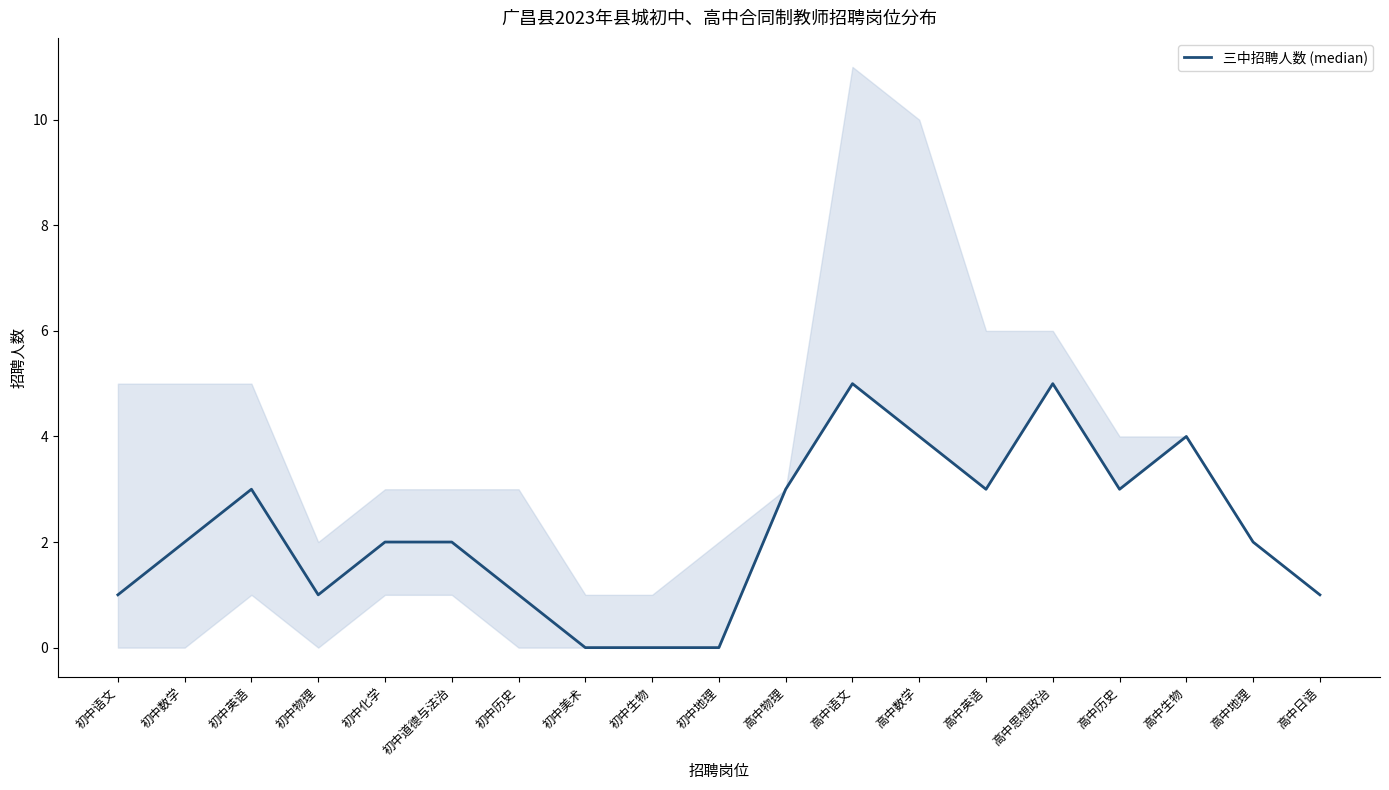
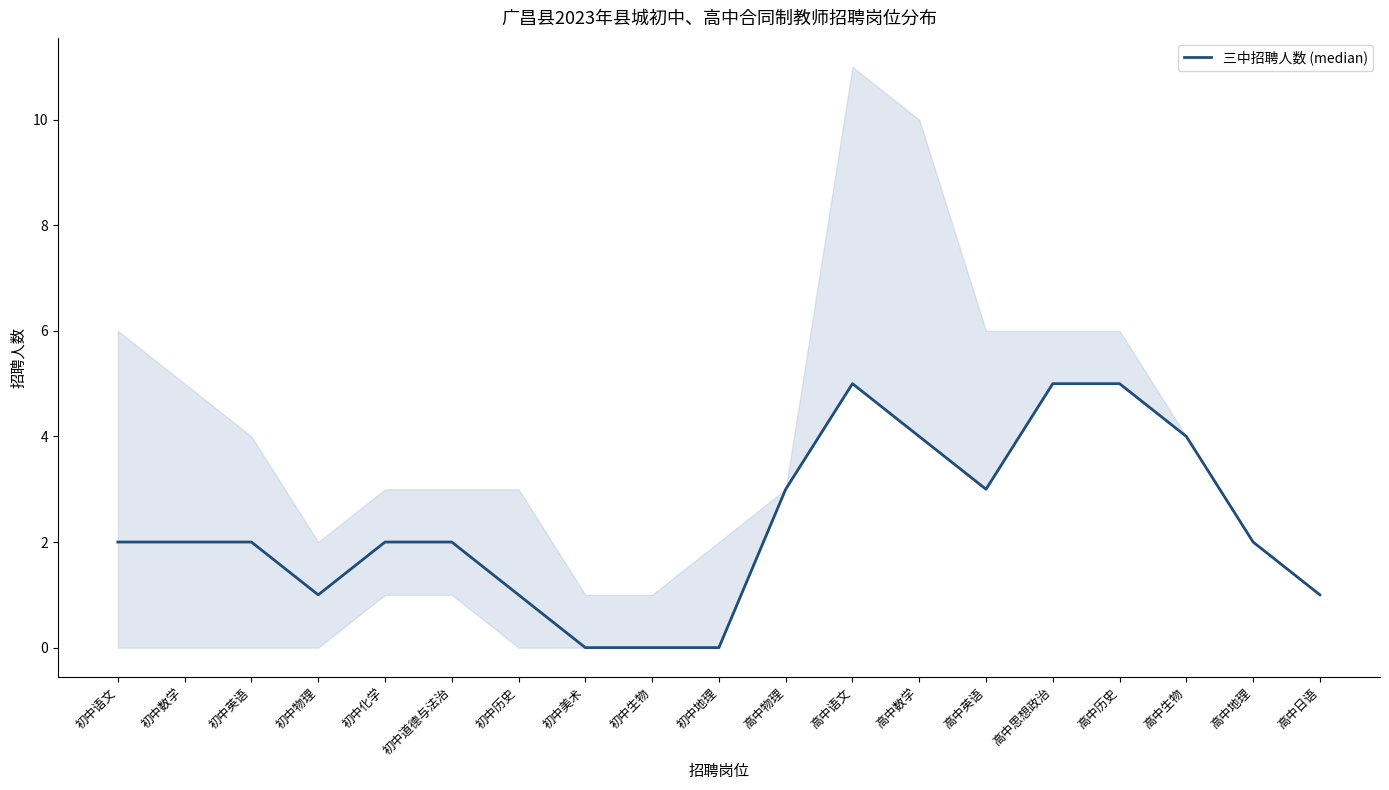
三中招聘人数 (median), 初中语文: 1 -> 2
三中招聘人数 (median), 初中英语: 3 -> 2
三中招聘人数 (median), 高中历史: 3 -> 5
